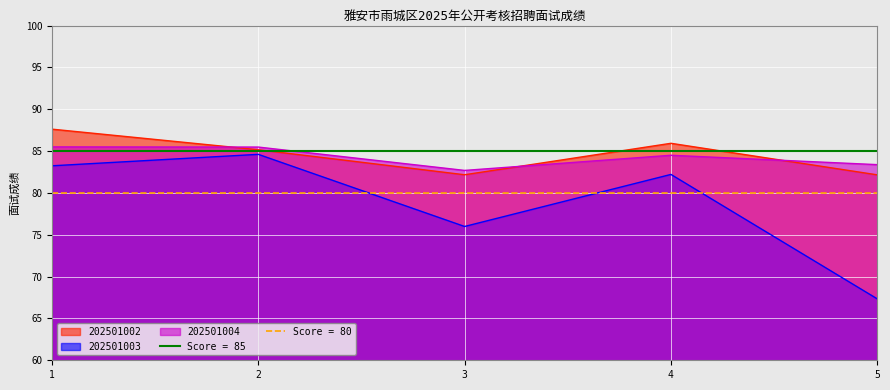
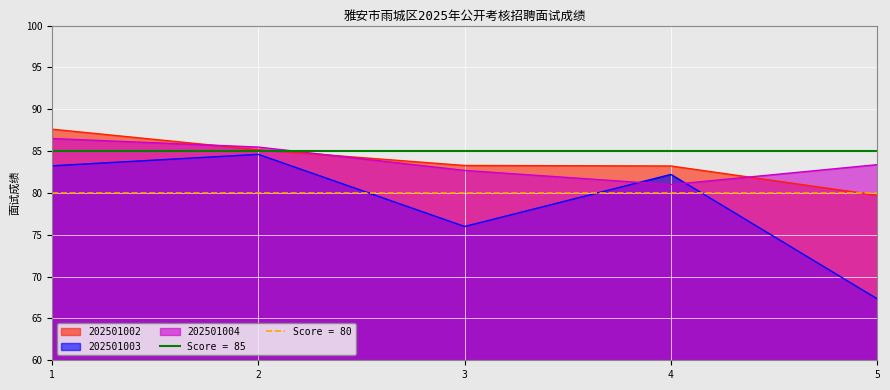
202501004, 1: 86 -> 87
202501002, 3: 82 -> 83
202501002, 4: 86 -> 83
202501004, 4: 85 -> 81
202501002, 5: 82 -> 80
